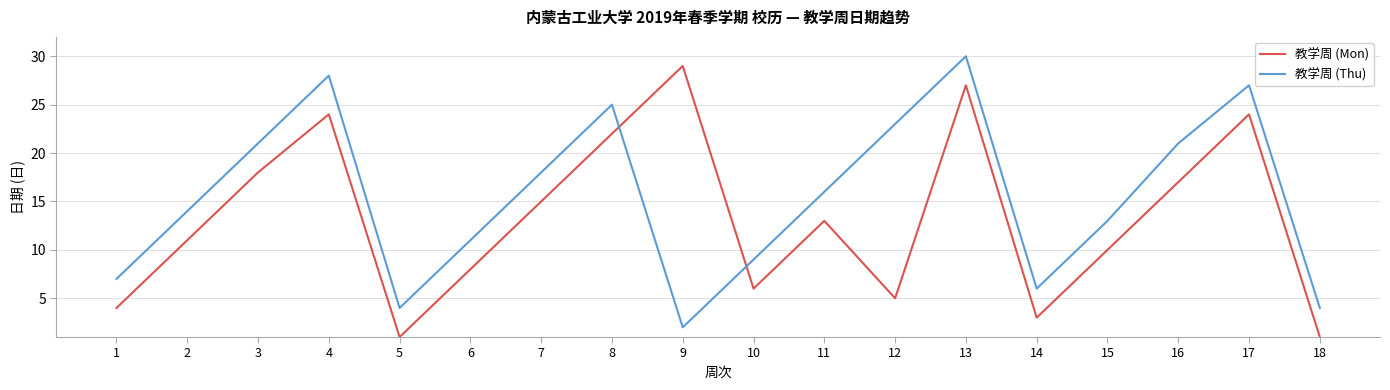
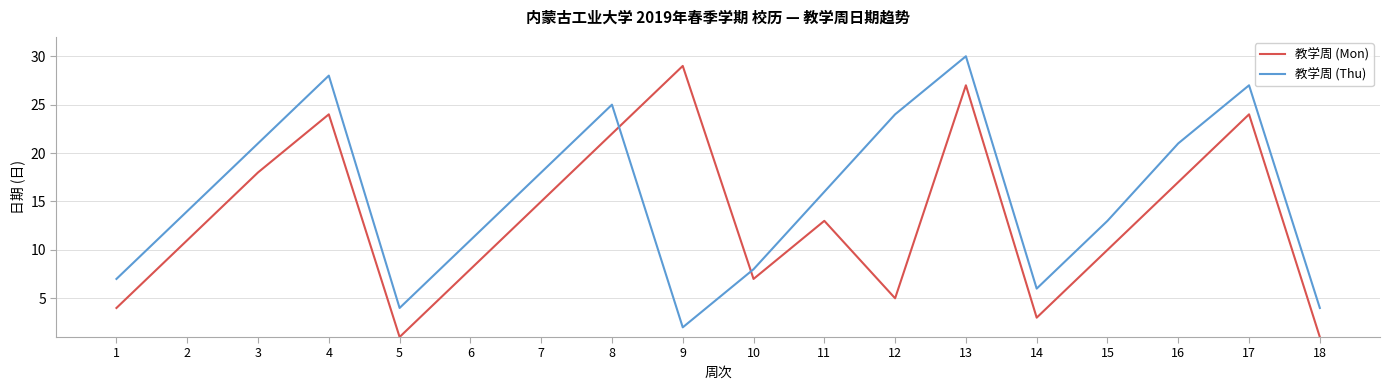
教学周 (Mon), 10: 6 -> 7
教学周 (Thu), 10: 9 -> 8
教学周 (Thu), 12: 23 -> 24
